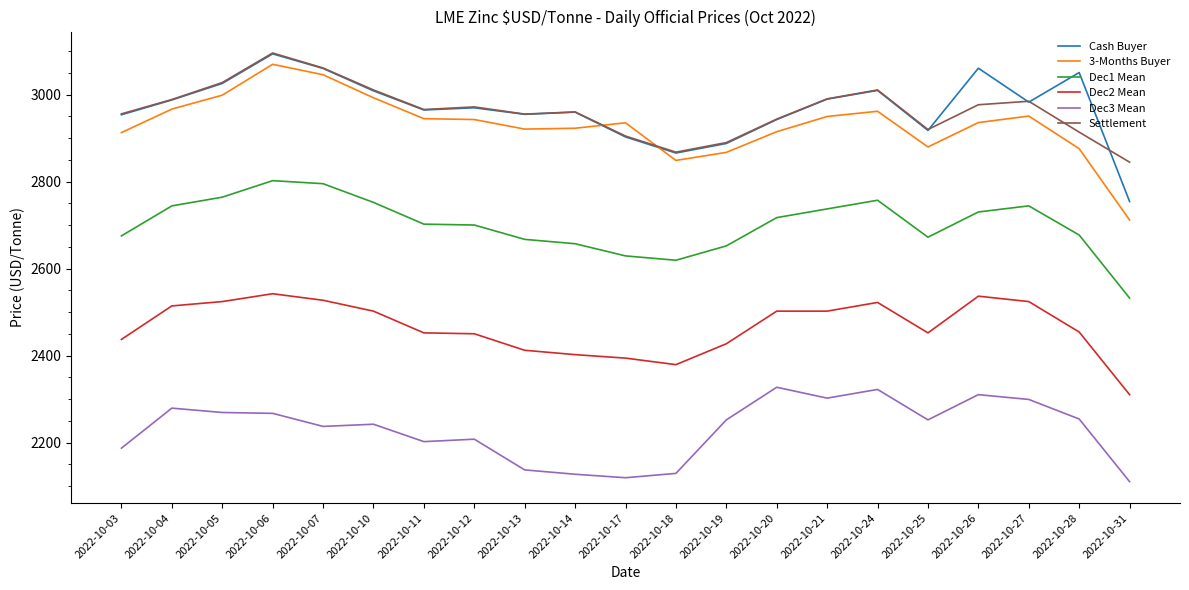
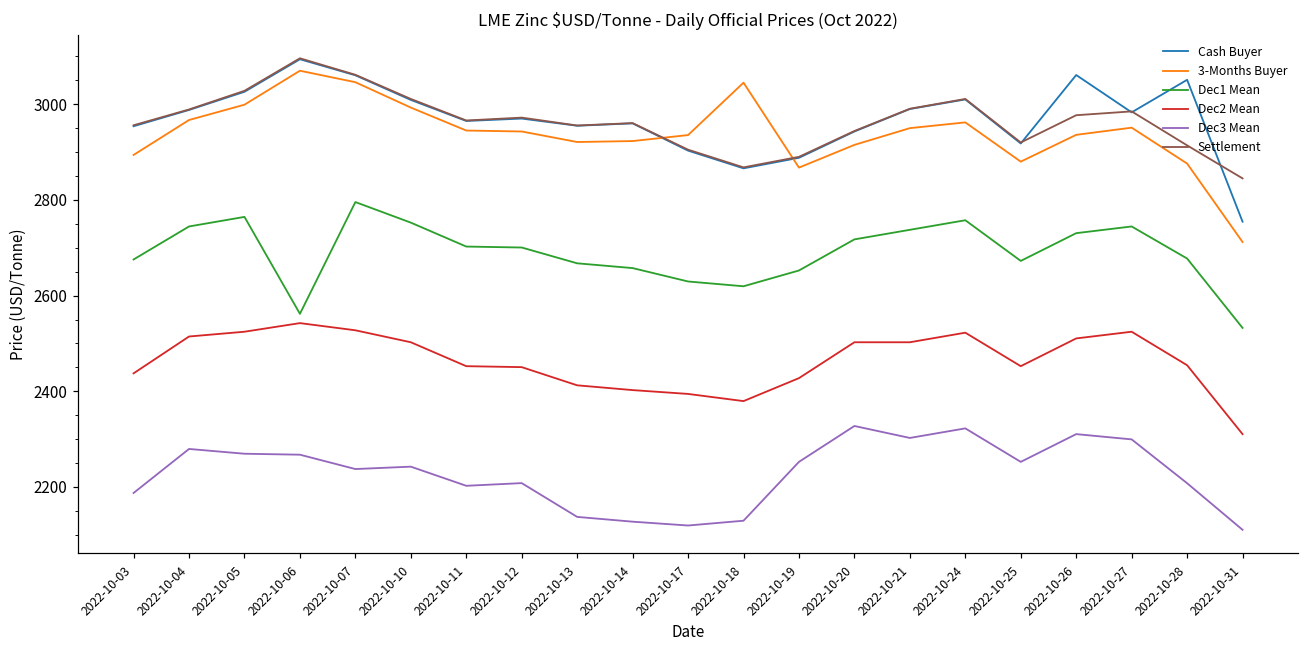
3-Months Buyer, 2022-10-03: 2910 -> 2890
Dec1 Mean, 2022-10-06: 2800 -> 2560
3-Months Buyer, 2022-10-18: 2850 -> 3050
Dec2 Mean, 2022-10-26: 2540 -> 2510
Dec3 Mean, 2022-10-28: 2250 -> 2210
